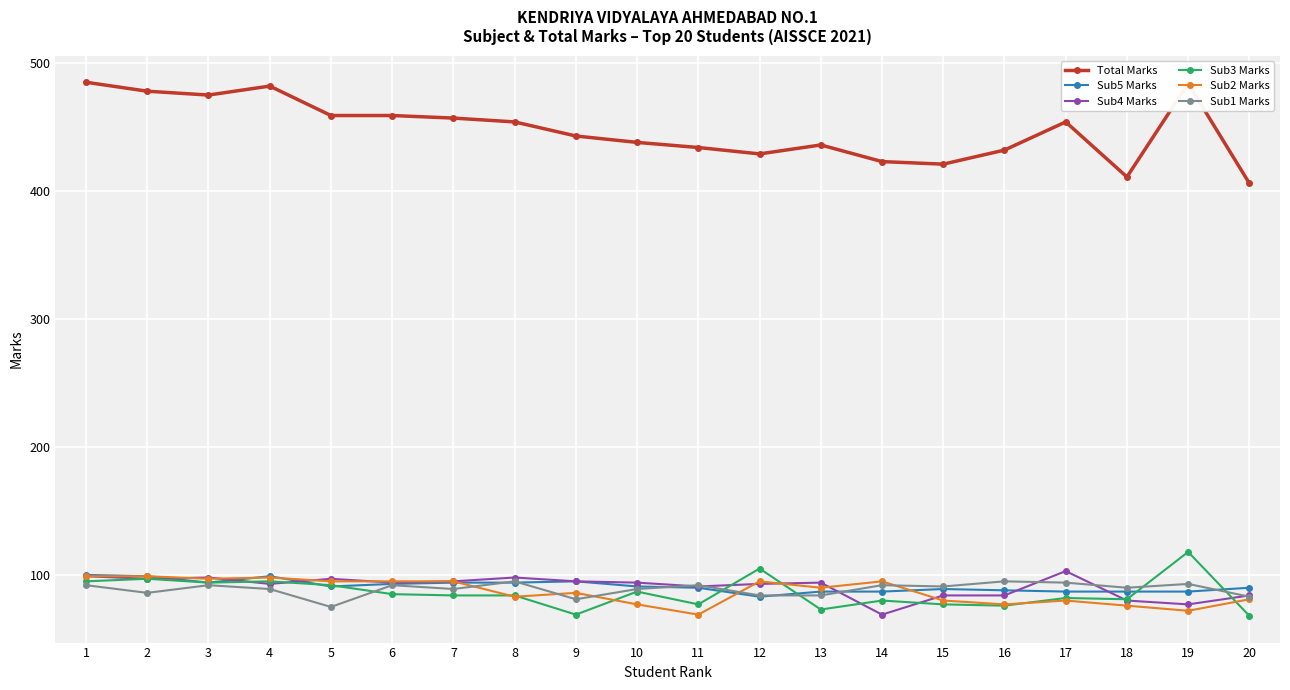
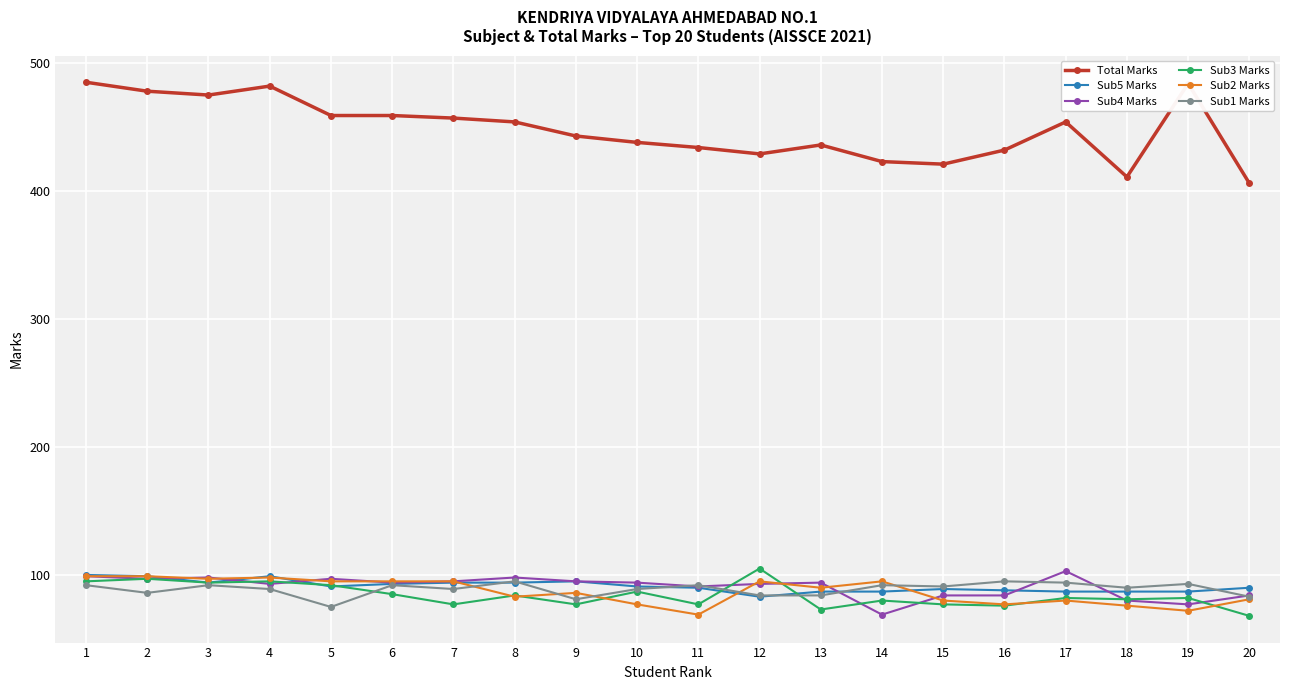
Sub3 Marks, 7: 84 -> 77
Sub3 Marks, 9: 69 -> 77
Sub3 Marks, 19: 118 -> 82
